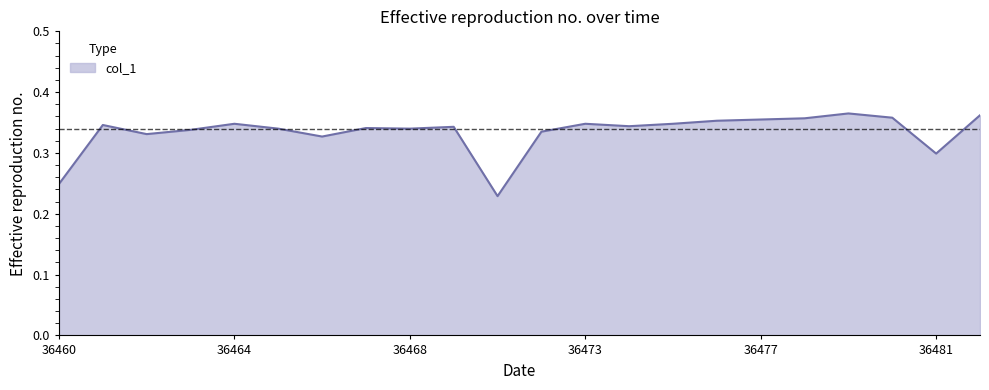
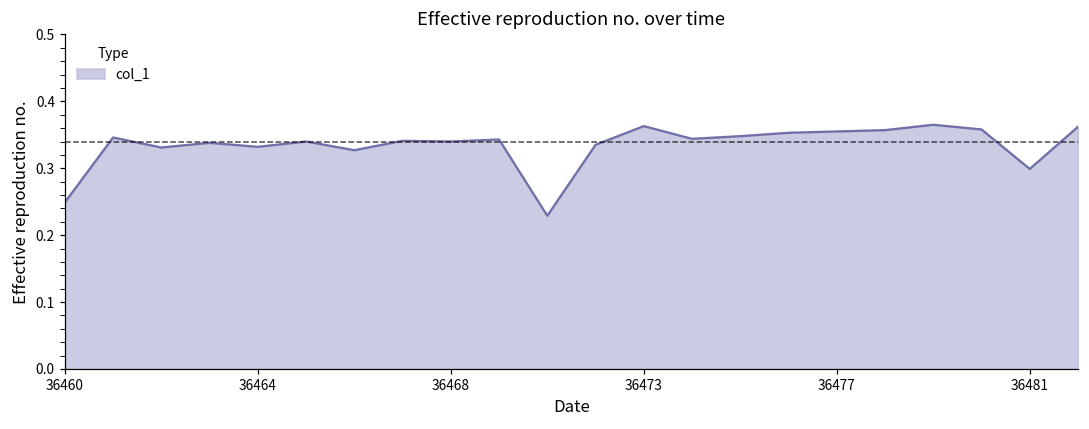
36464: 0.35 -> 0.33
36473: 0.35 -> 0.36
